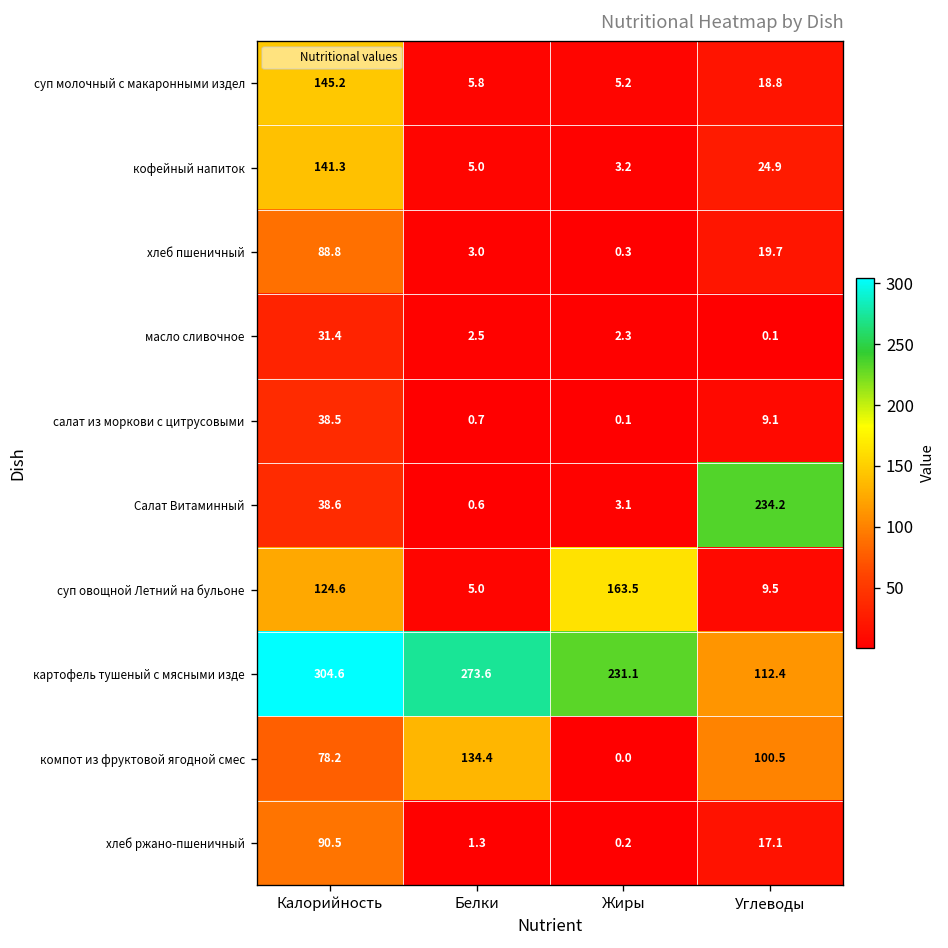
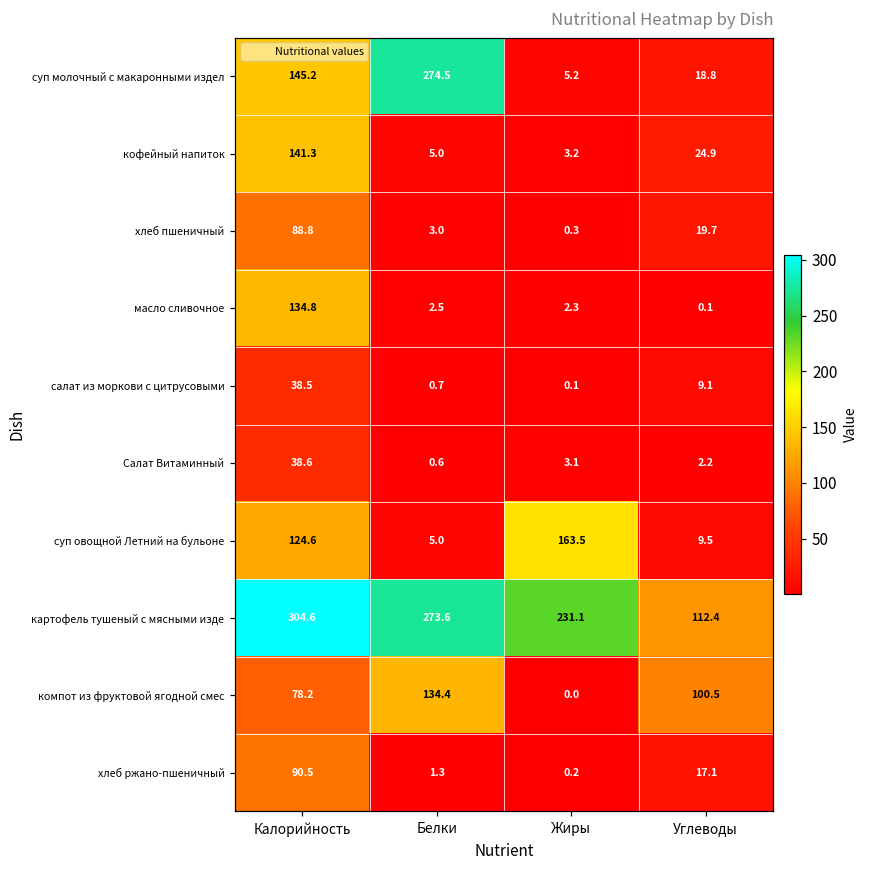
суп молочный с макаронными издел, Белки: 5.8 -> 274.5
масло сливочное, Калорийность: 31.4 -> 134.8
Салат Витаминный, Углеводы: 234.2 -> 2.2
